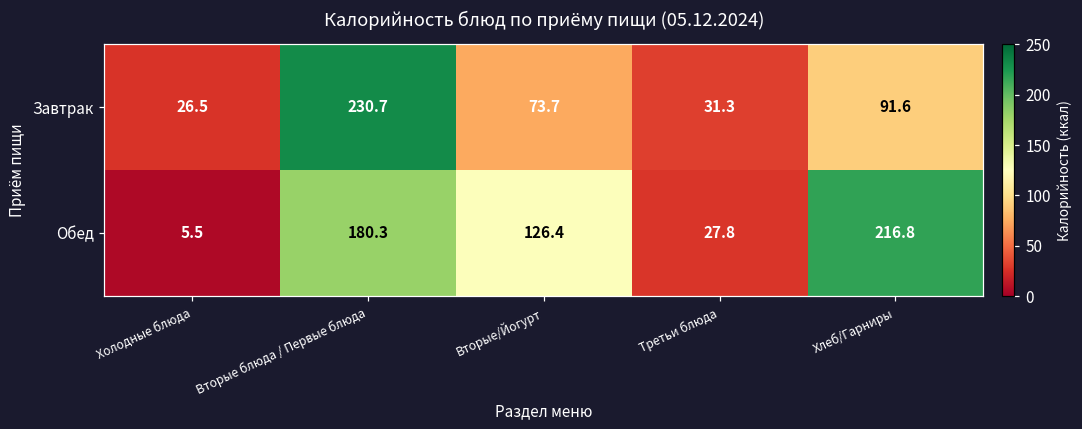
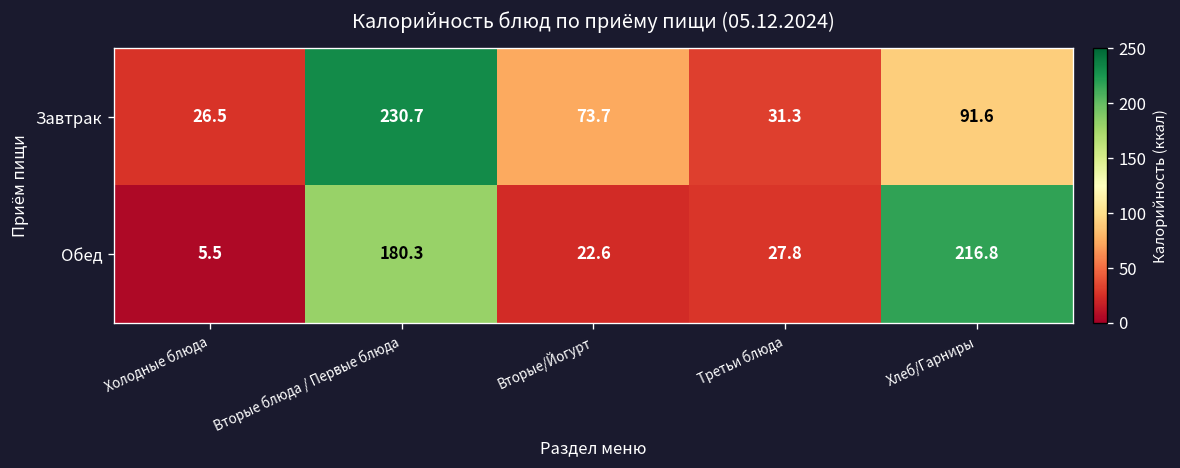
Обед, Вторые/Йогурт: 126.4 -> 22.6
